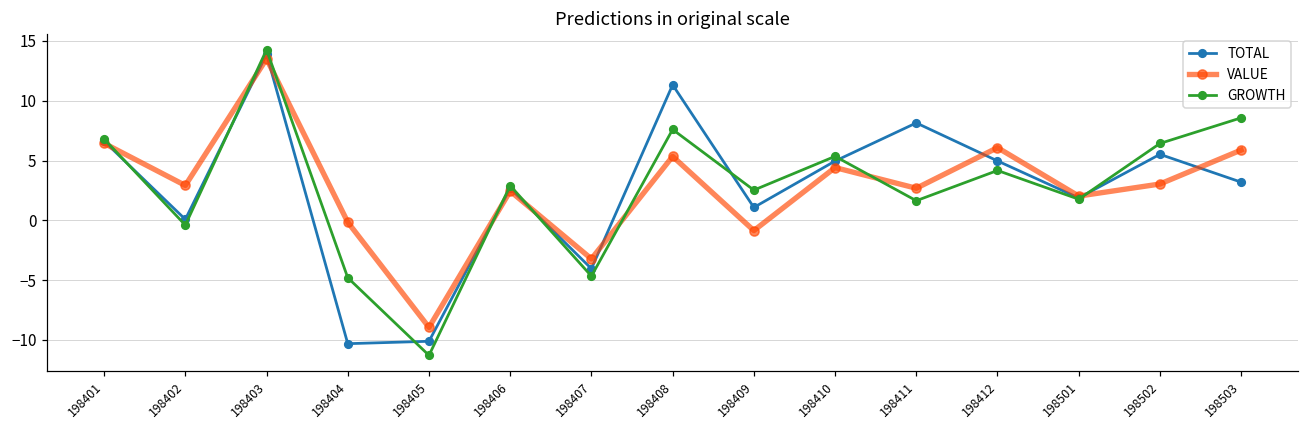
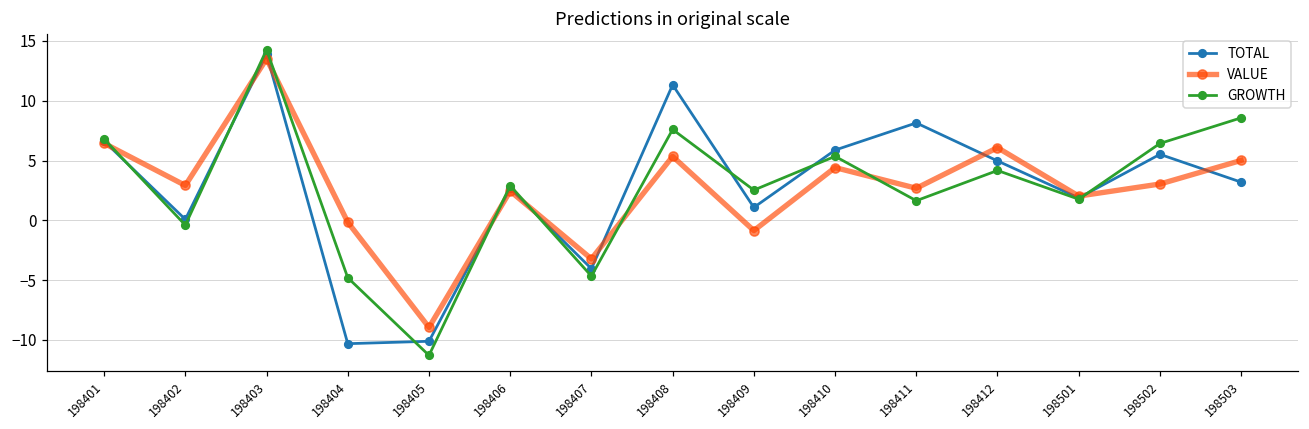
TOTAL, 198410: 5.0 -> 5.9
VALUE, 198503: 5.9 -> 5.0
